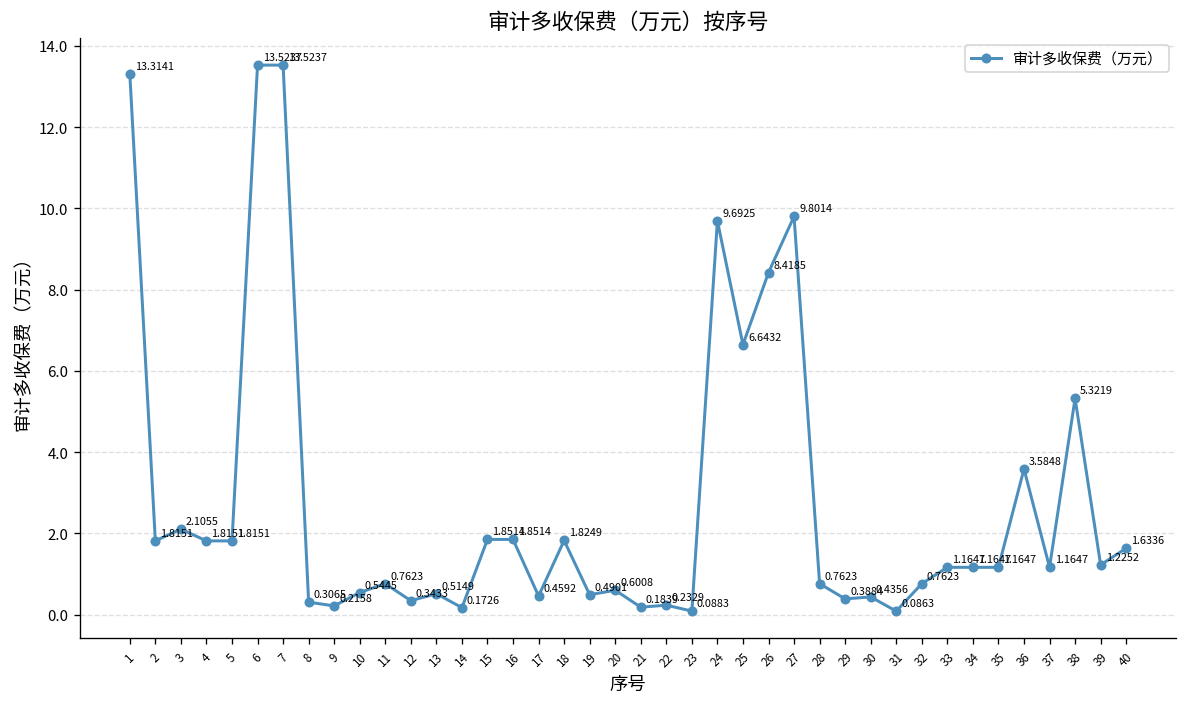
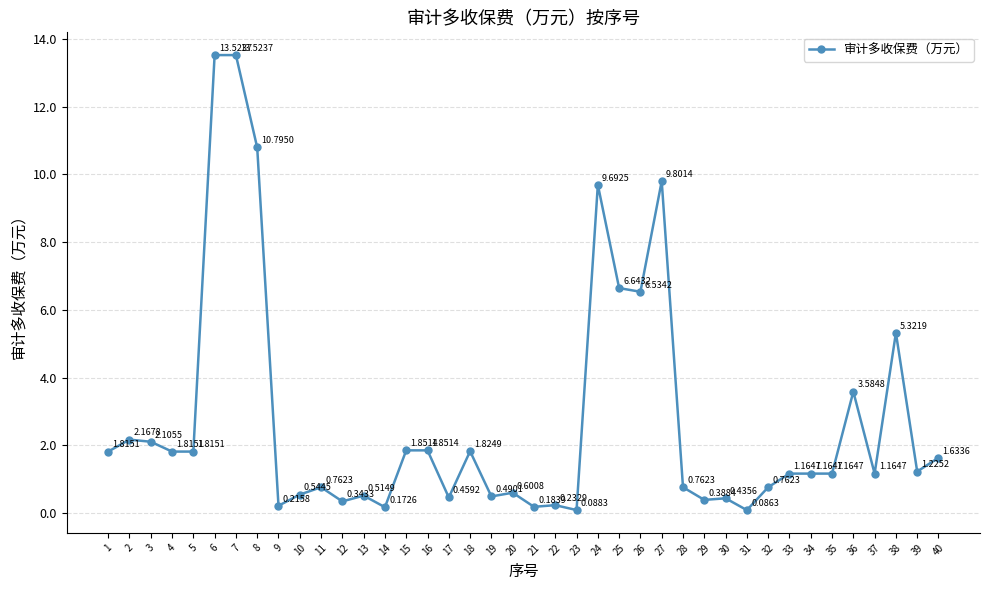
1: 13.3141 -> 1.8151
2: 1.8151 -> 2.1678
8: 0.3065 -> 10.7950
26: 8.4185 -> 6.5342
